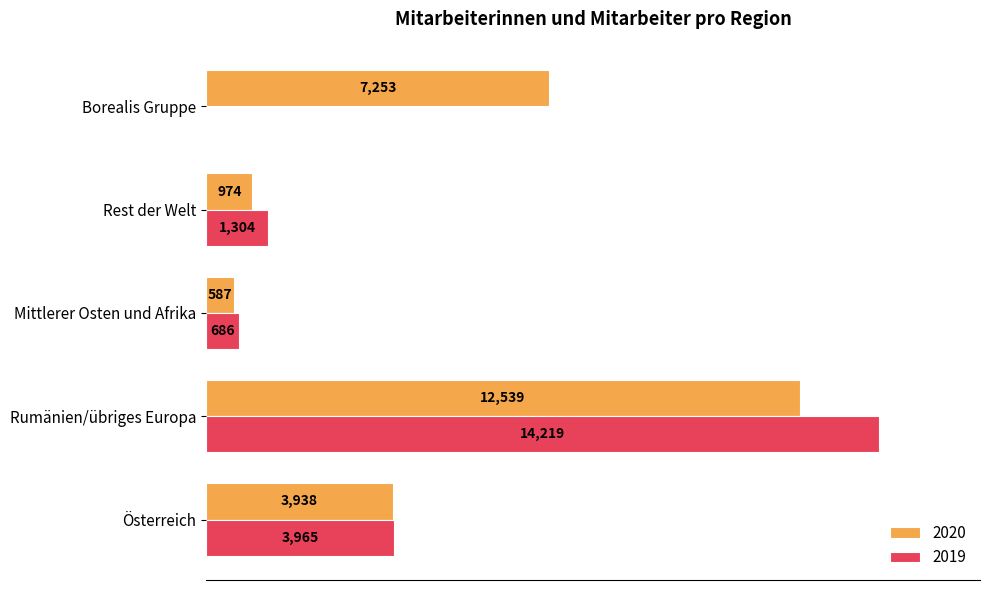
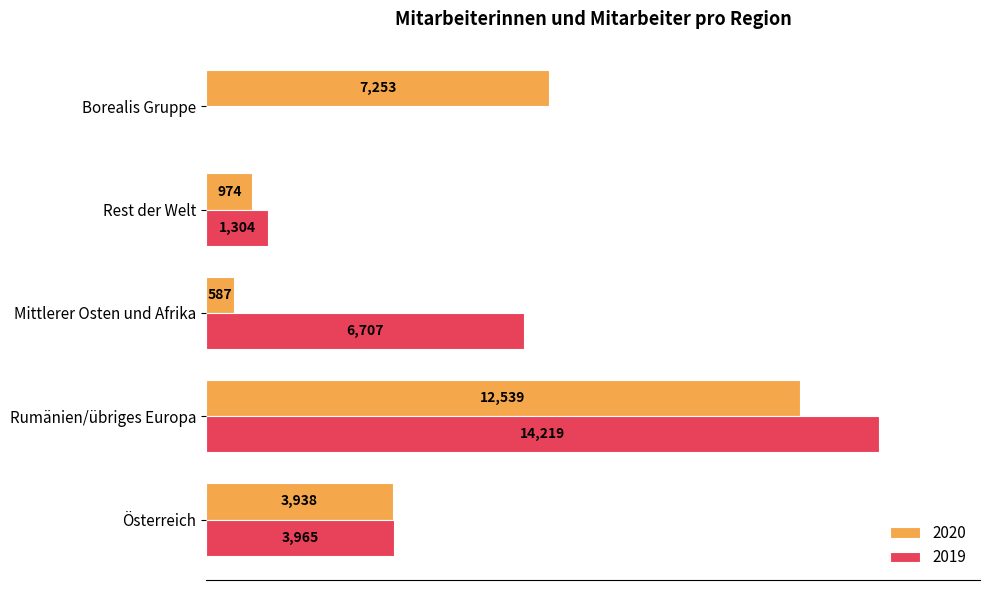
2019, Mittlerer Osten und Afrika: 686 -> 6,707
